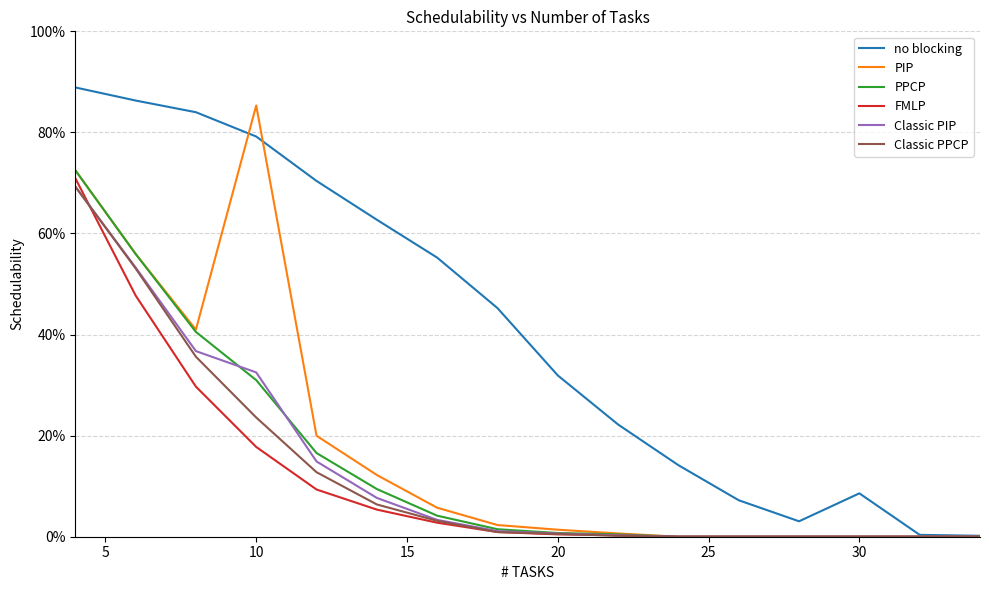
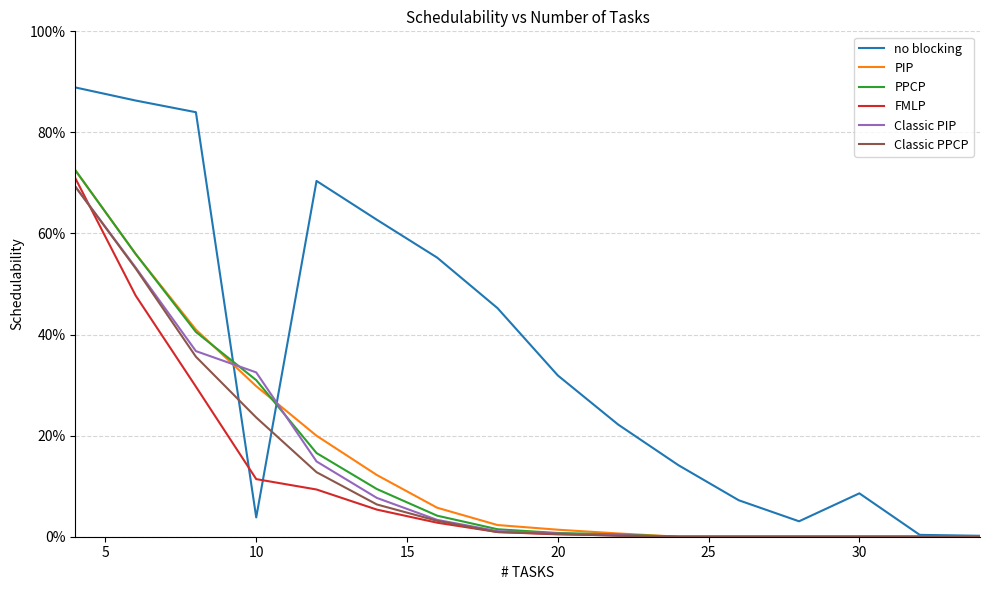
no blocking, 10: 79% -> 4%
PIP, 10: 85% -> 30%
FMLP, 10: 18% -> 11%
